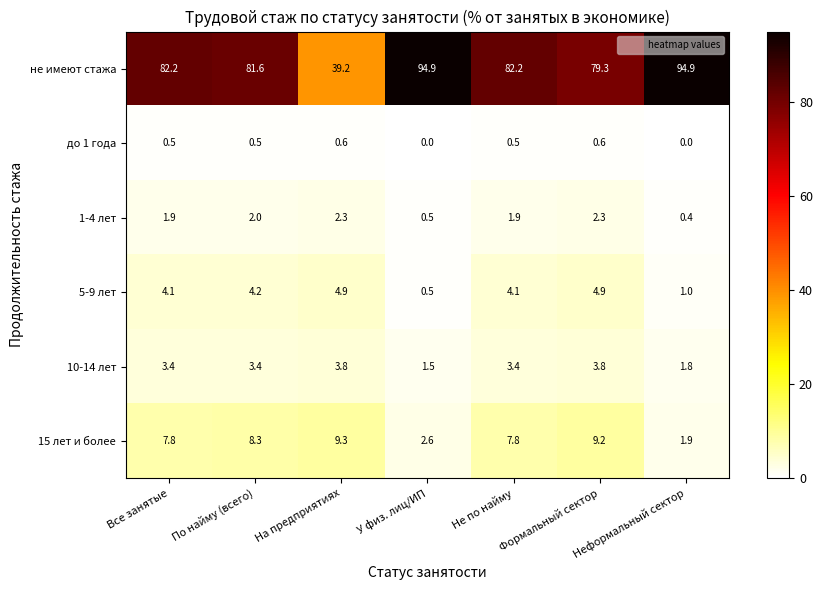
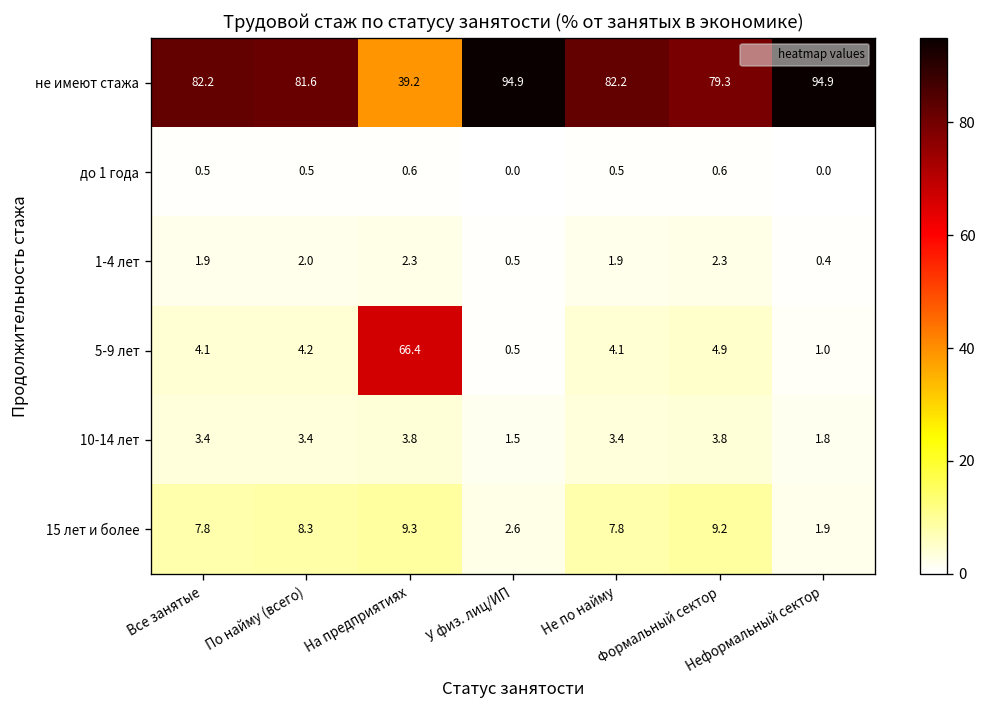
5-9 лет, На предприятиях: 4.9 -> 66.4
